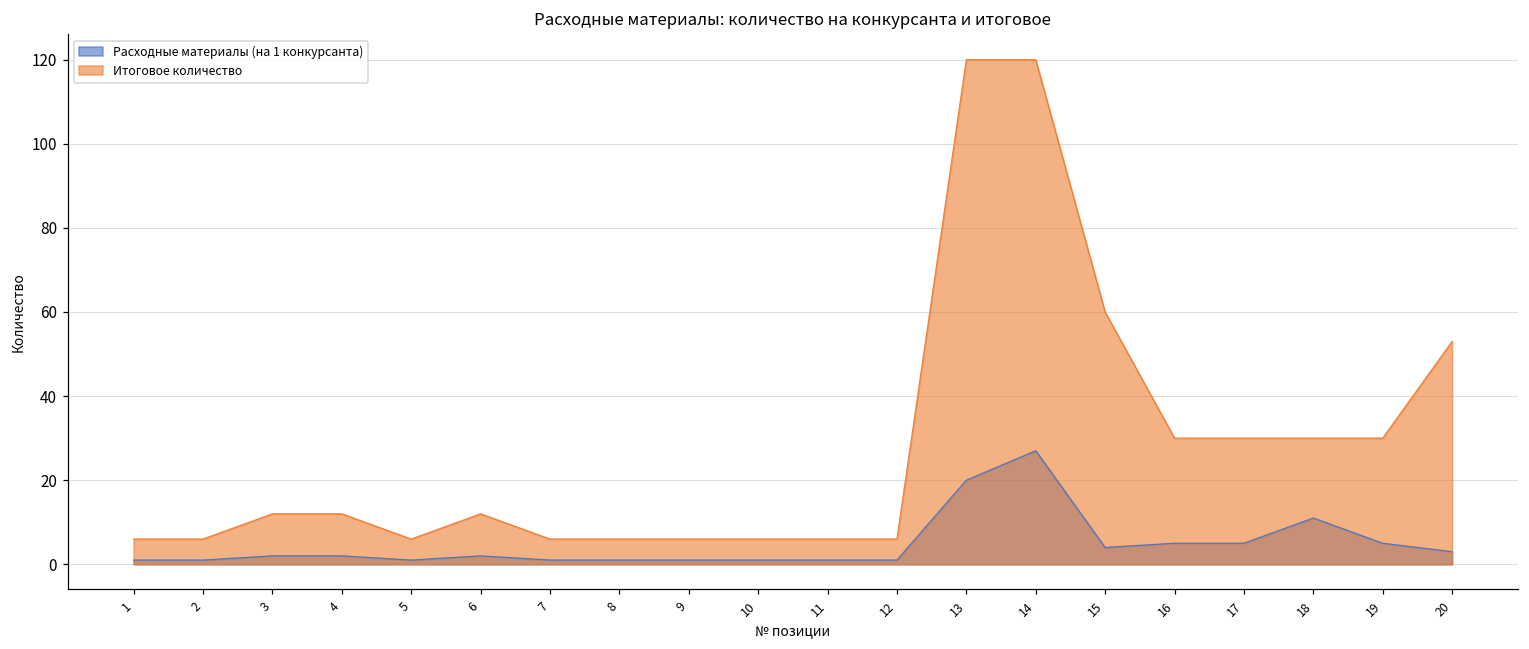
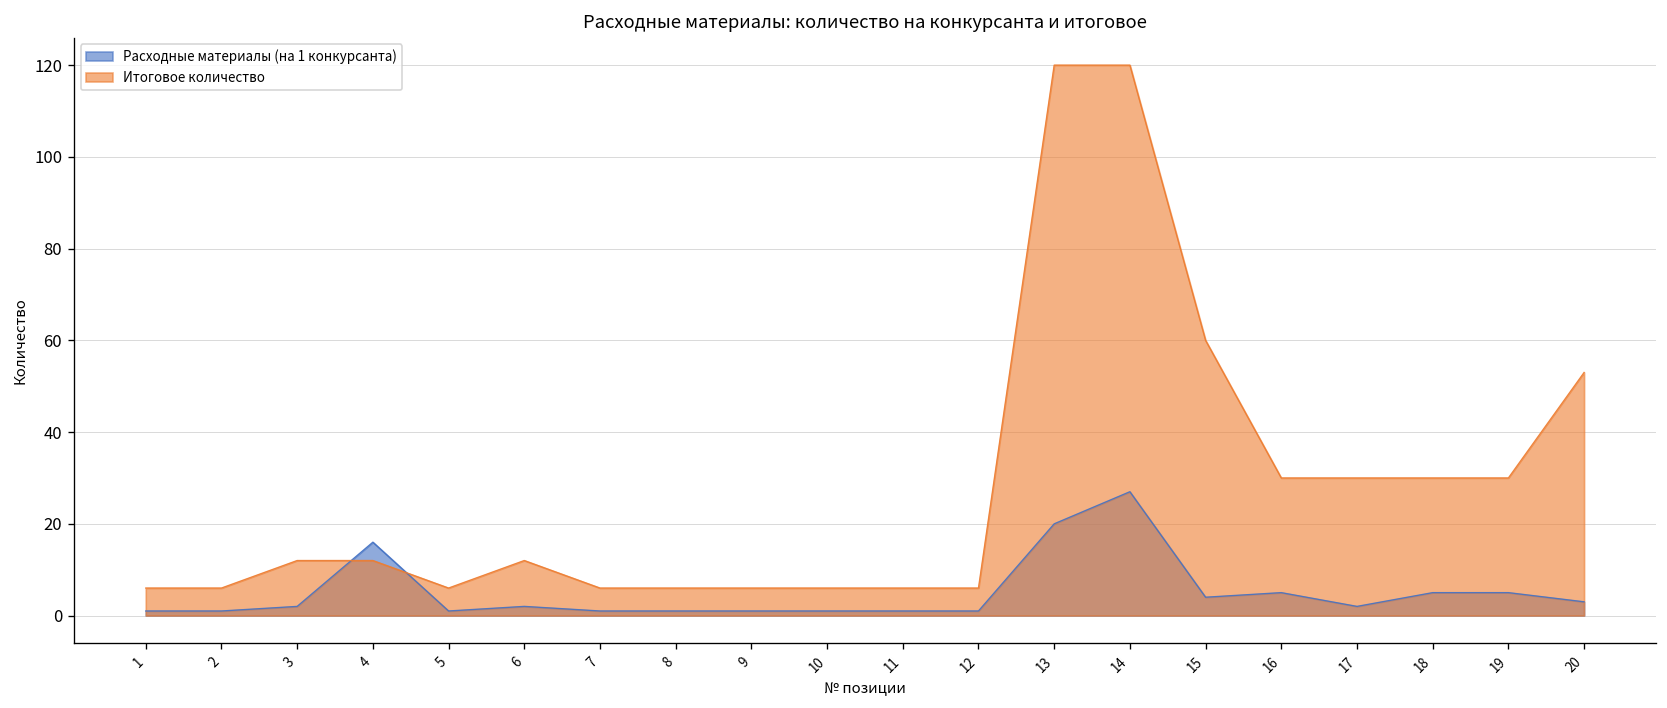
Расходные материалы (на 1 конкурсанта), 4: 2 -> 16
Расходные материалы (на 1 конкурсанта), 17: 5 -> 2
Расходные материалы (на 1 конкурсанта), 18: 11 -> 5
